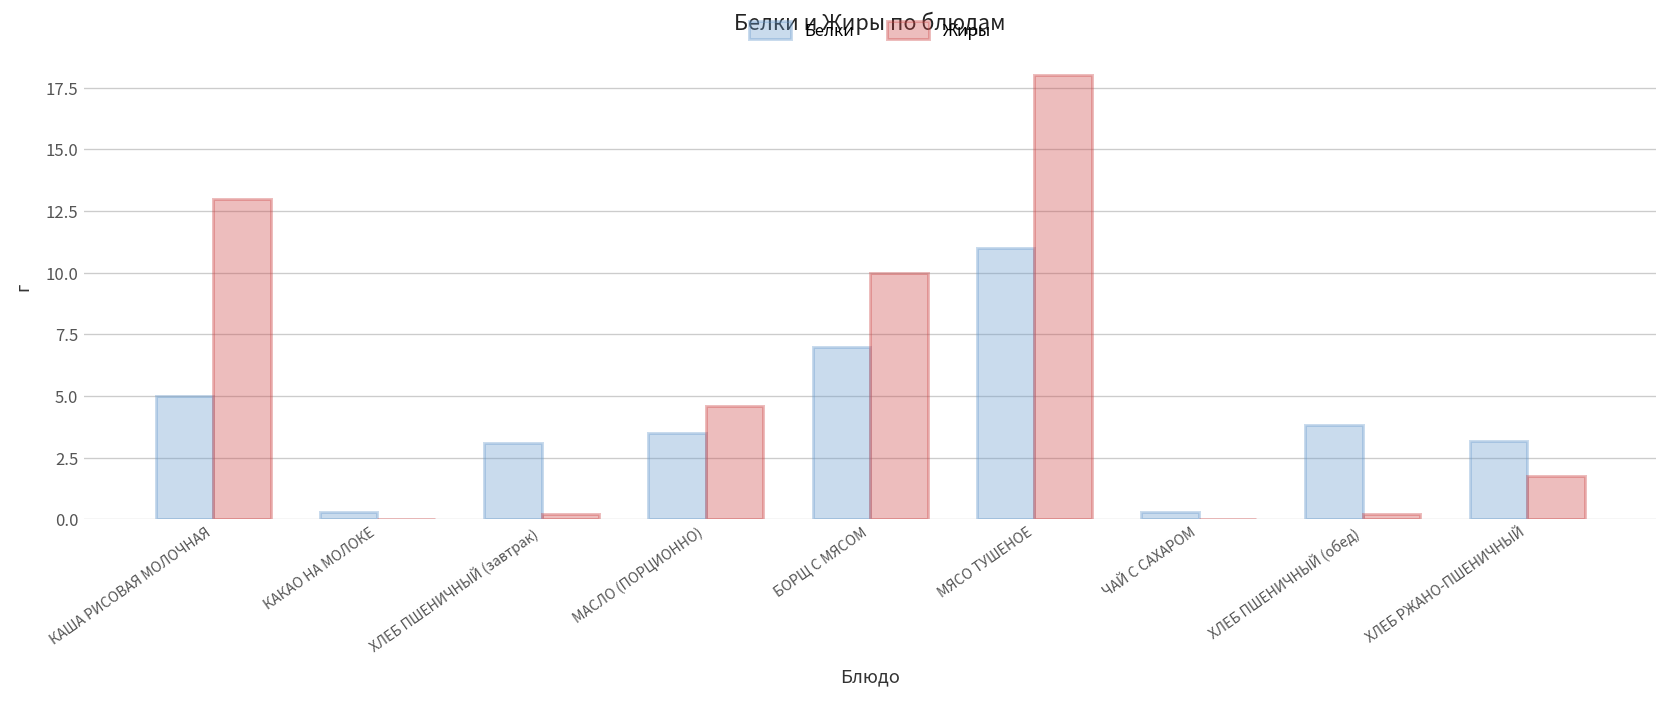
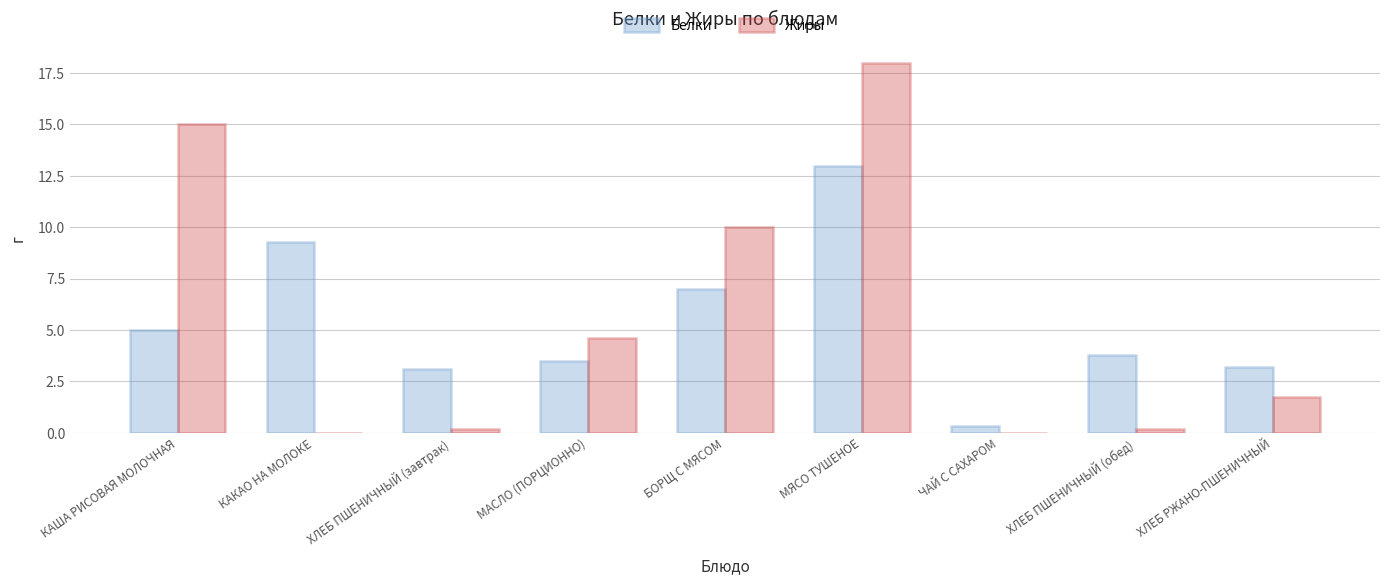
Жиры, КАША РИСОВАЯ МОЛОЧНАЯ: 13 -> 15
Белки, КАКАО НА МОЛОКЕ: 0.3 -> 9.3
Белки, МЯСО ТУШЕНОЕ: 11 -> 13
